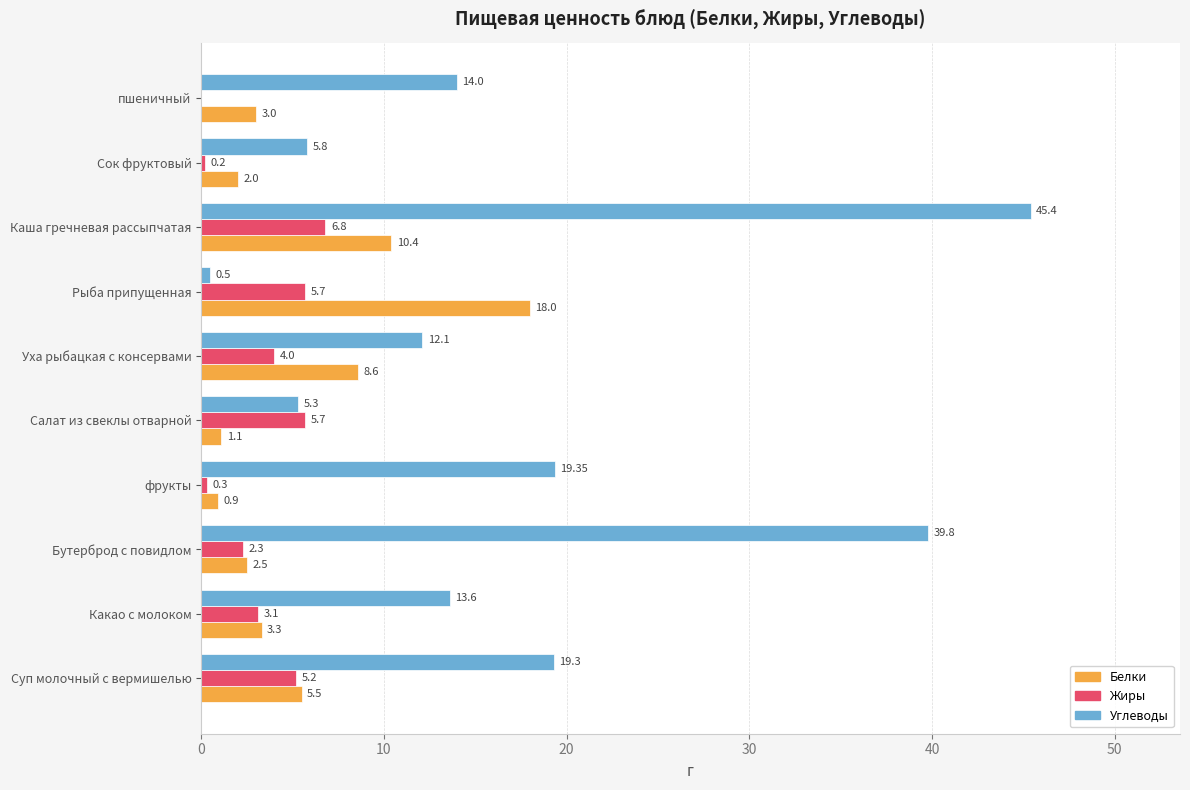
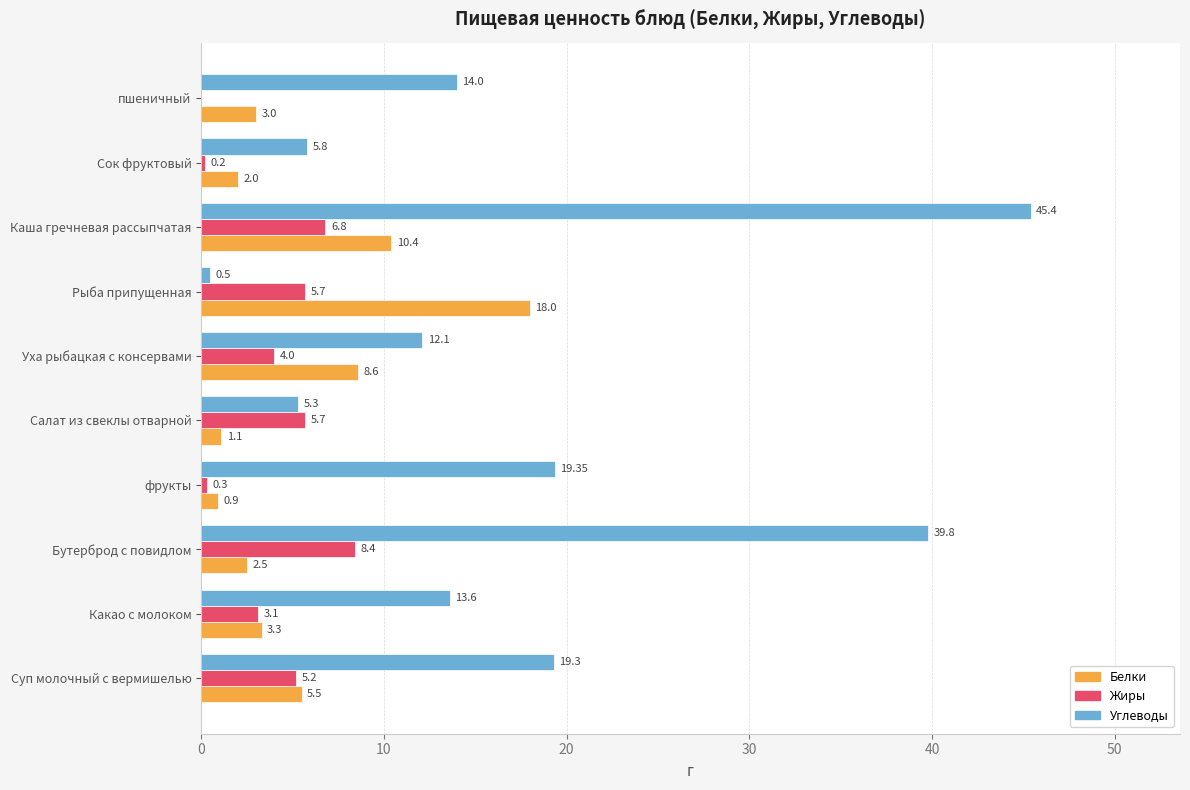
Жиры, Бутерброд с повидлом: 2.3 -> 8.4
